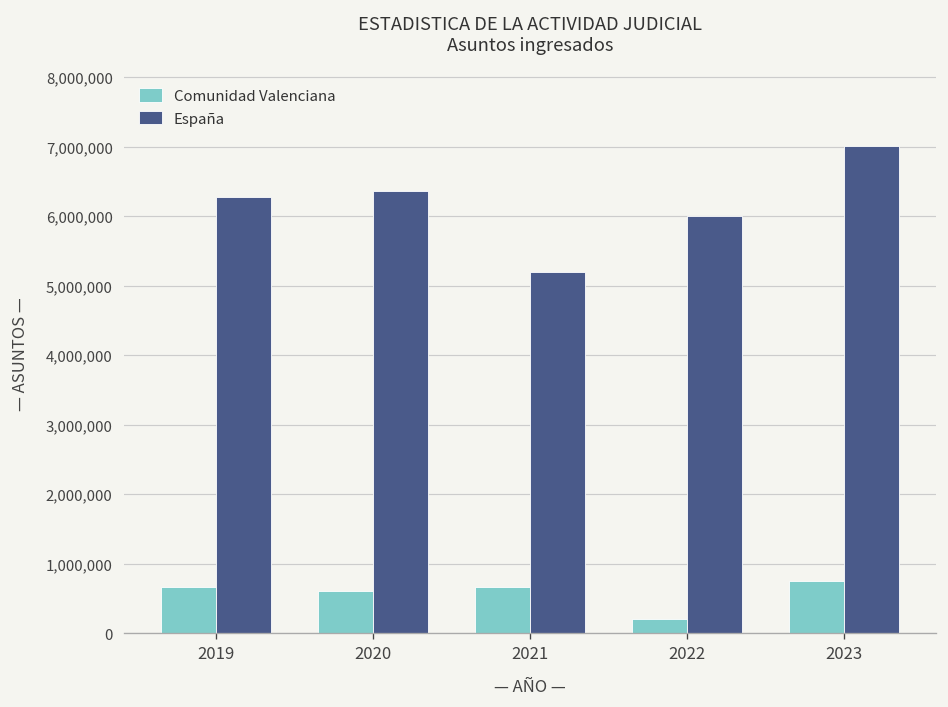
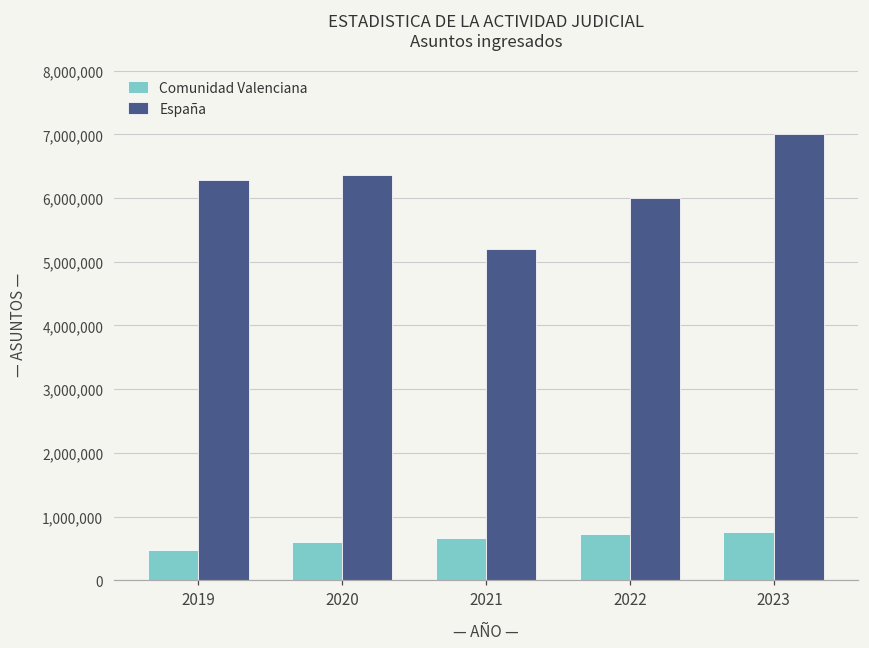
Comunidad Valenciana, 2019: 700,000 -> 500,000
Comunidad Valenciana, 2022: 200,000 -> 700,000
